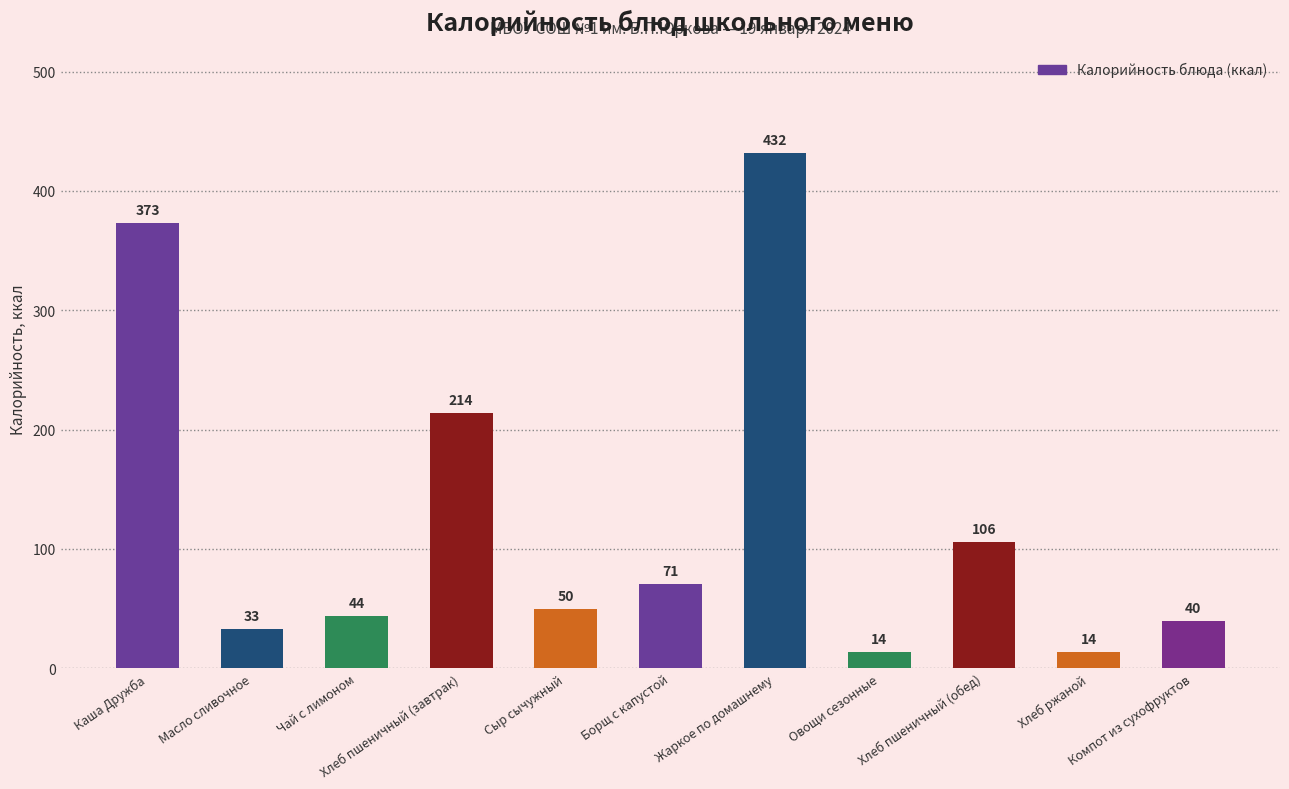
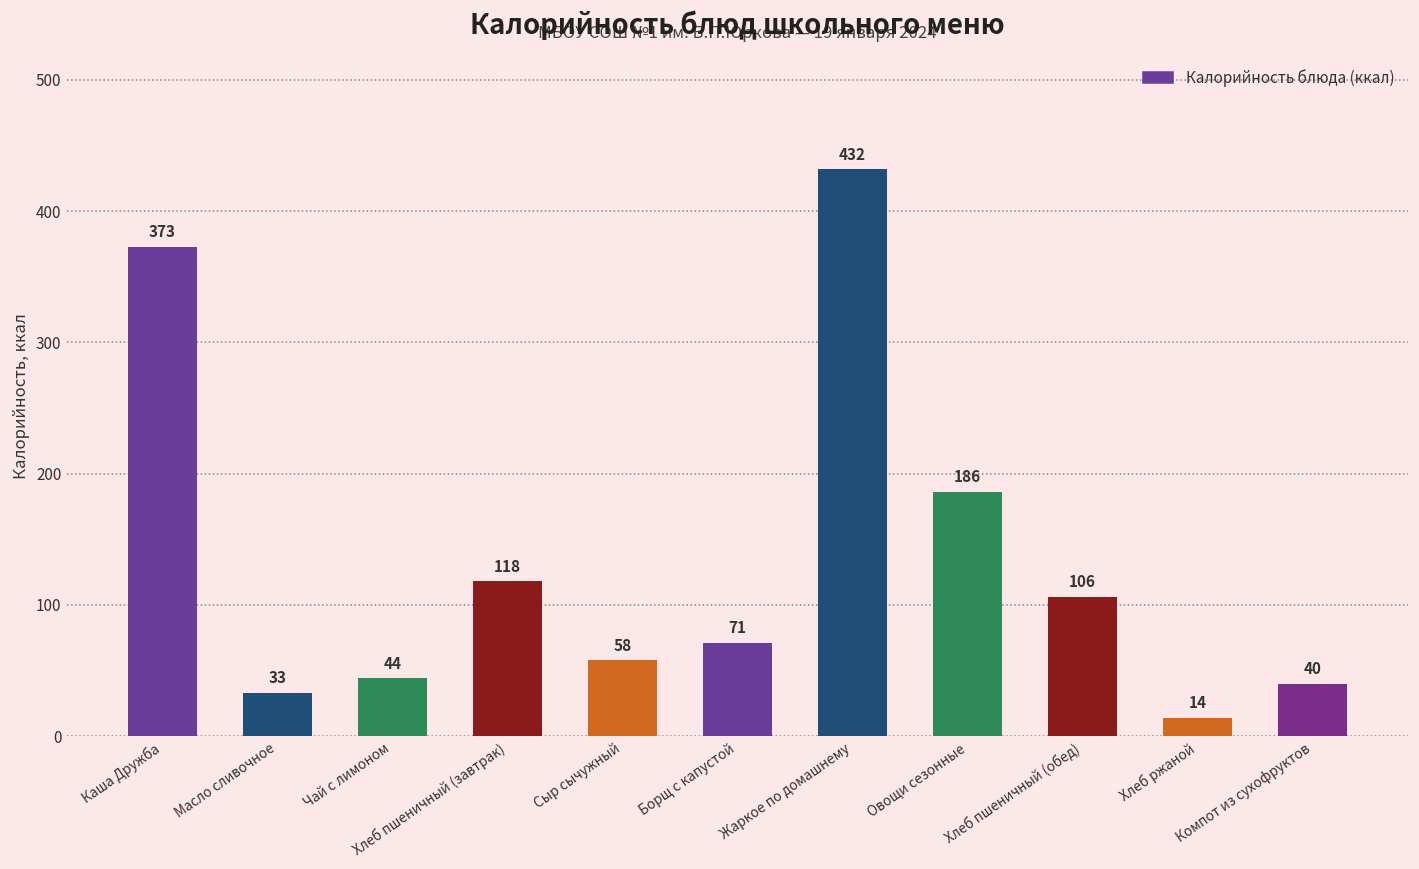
Хлеб пшеничный (завтрак): 214 -> 118
Сыр сычужный: 50 -> 58
Овощи сезонные: 14 -> 186
